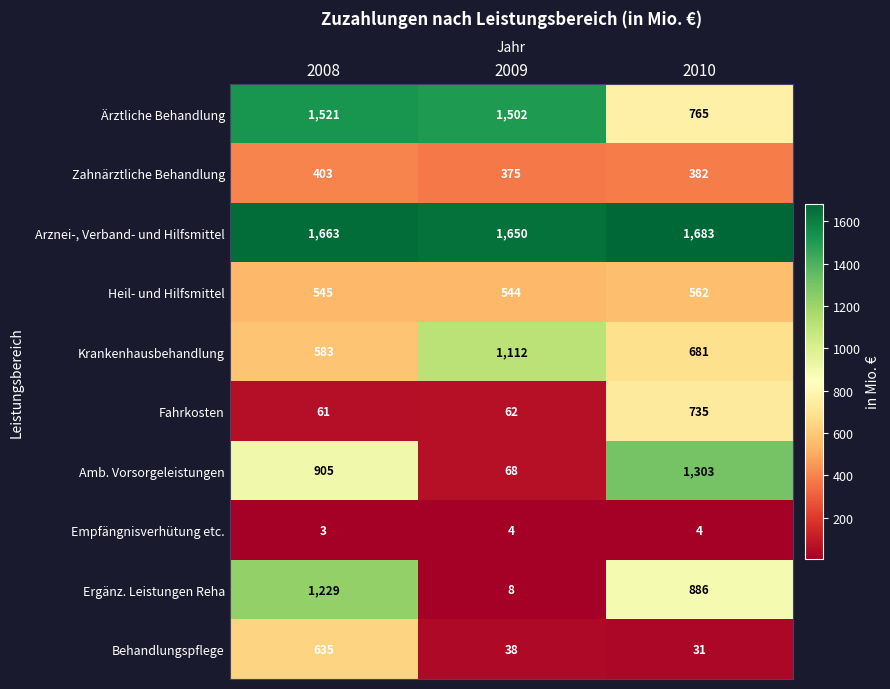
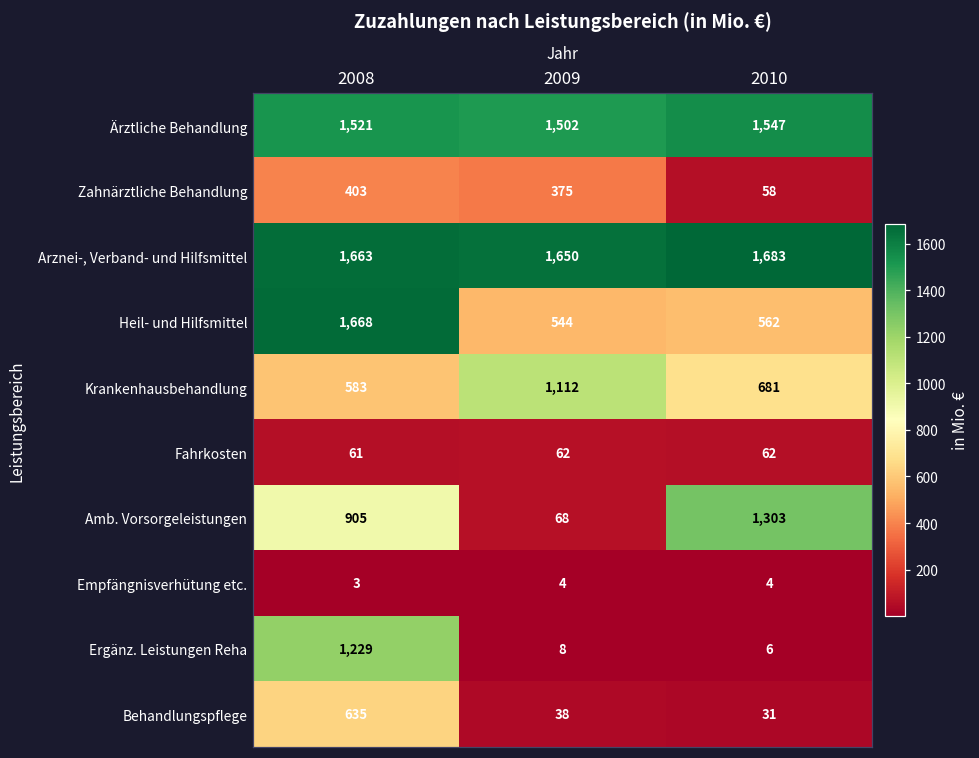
Ärztliche Behandlung, 2010: 765 -> 1,547
Zahnärztliche Behandlung, 2010: 382 -> 58
Heil- und Hilfsmittel, 2008: 545 -> 1,668
Fahrkosten, 2010: 735 -> 62
Ergänz. Leistungen Reha, 2010: 886 -> 6
